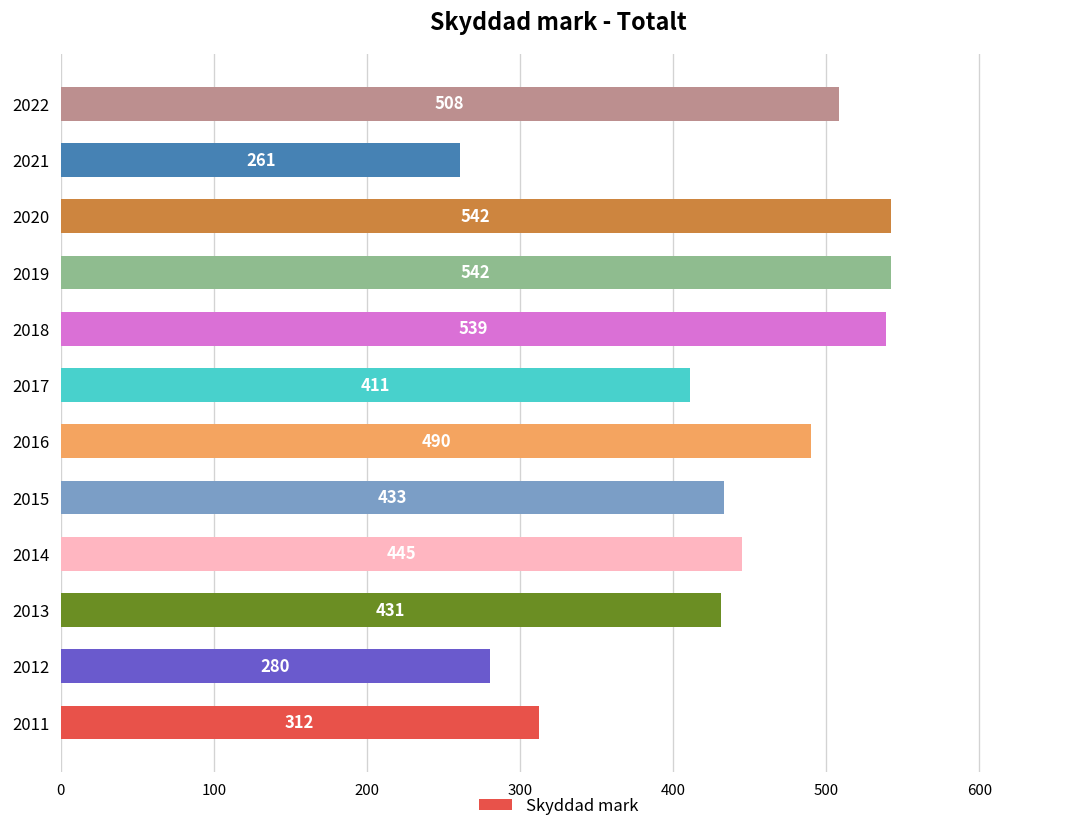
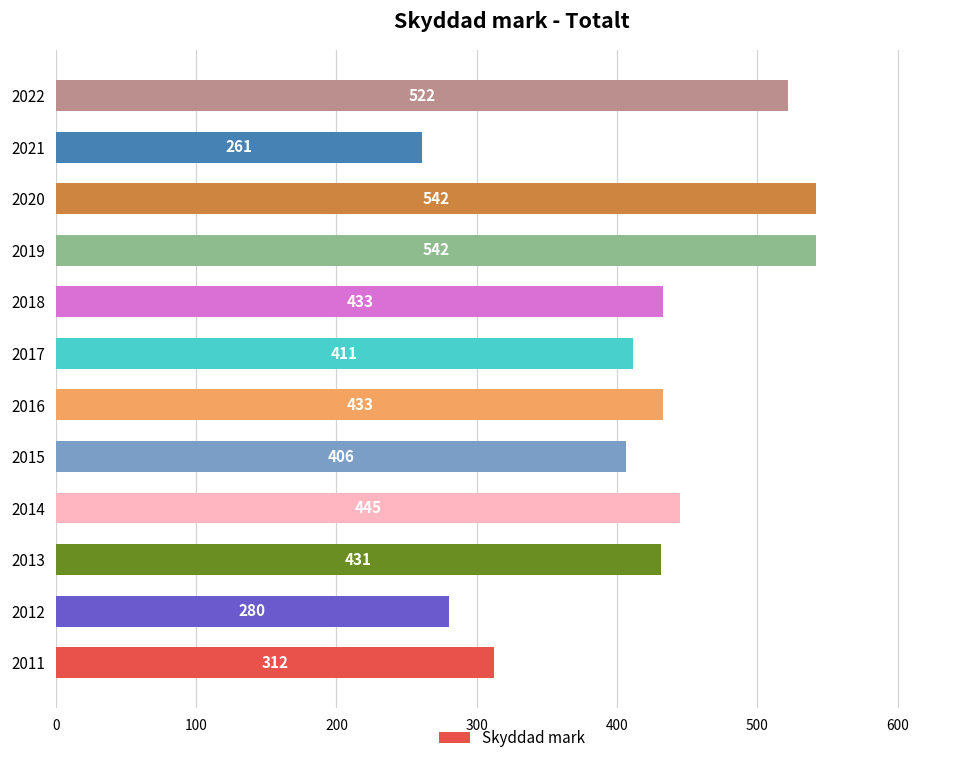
2022: 508 -> 522
2018: 539 -> 433
2016: 490 -> 433
2015: 433 -> 406
